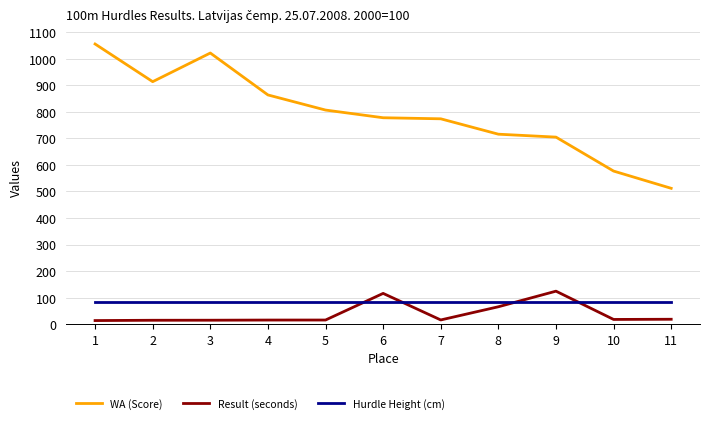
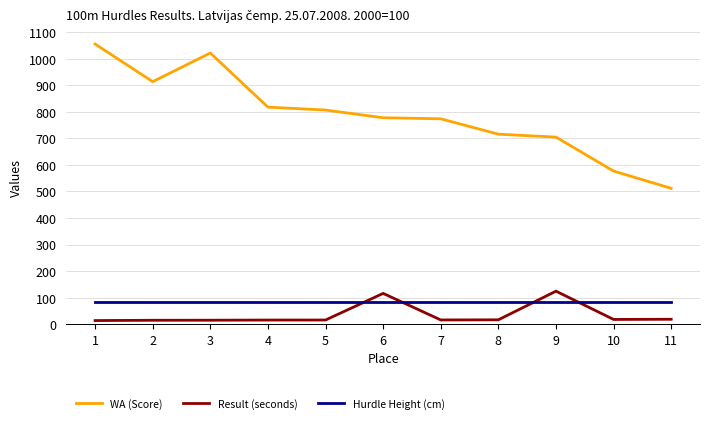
WA (Score), 4: 860 -> 820
Result (seconds), 8: 70 -> 20
